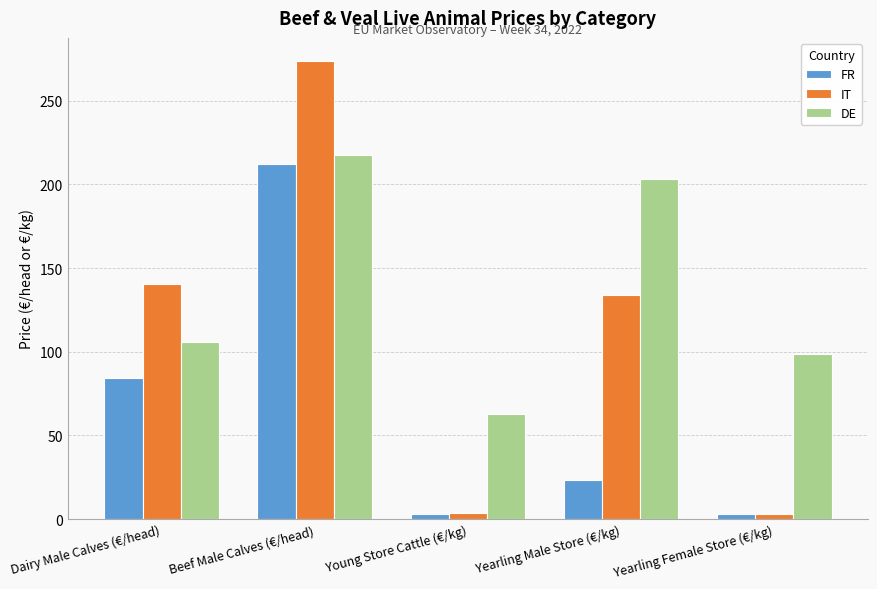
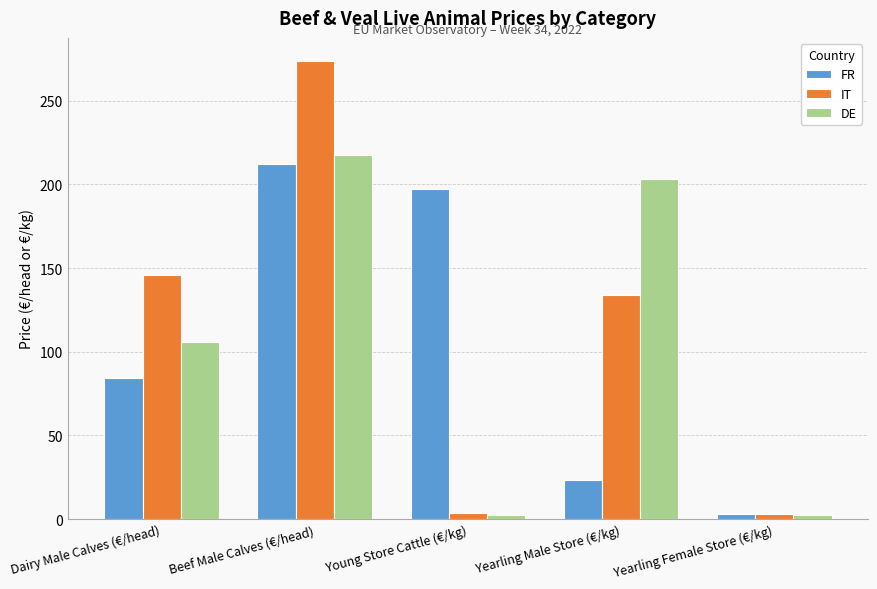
IT, Dairy Male Calves (€/head): 140 -> 146
FR, Young Store Cattle (€/kg): 3 -> 198
DE, Young Store Cattle (€/kg): 63 -> 2
DE, Yearling Female Store (€/kg): 99 -> 2
